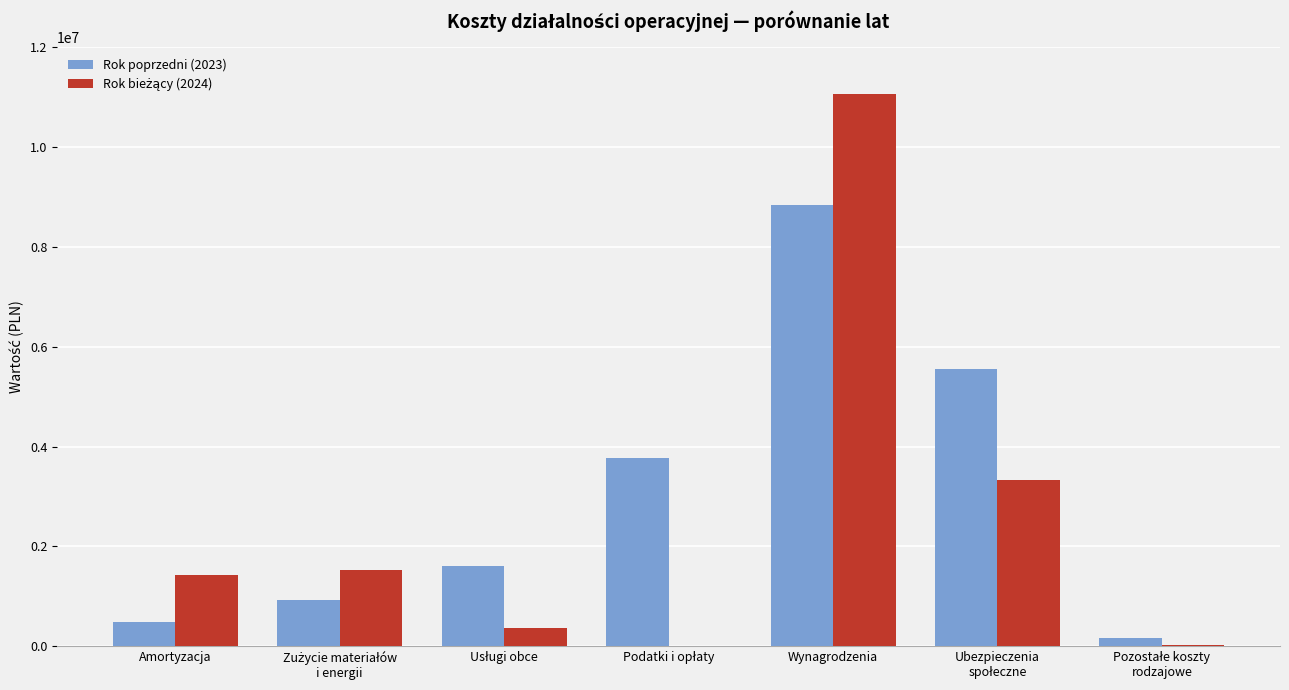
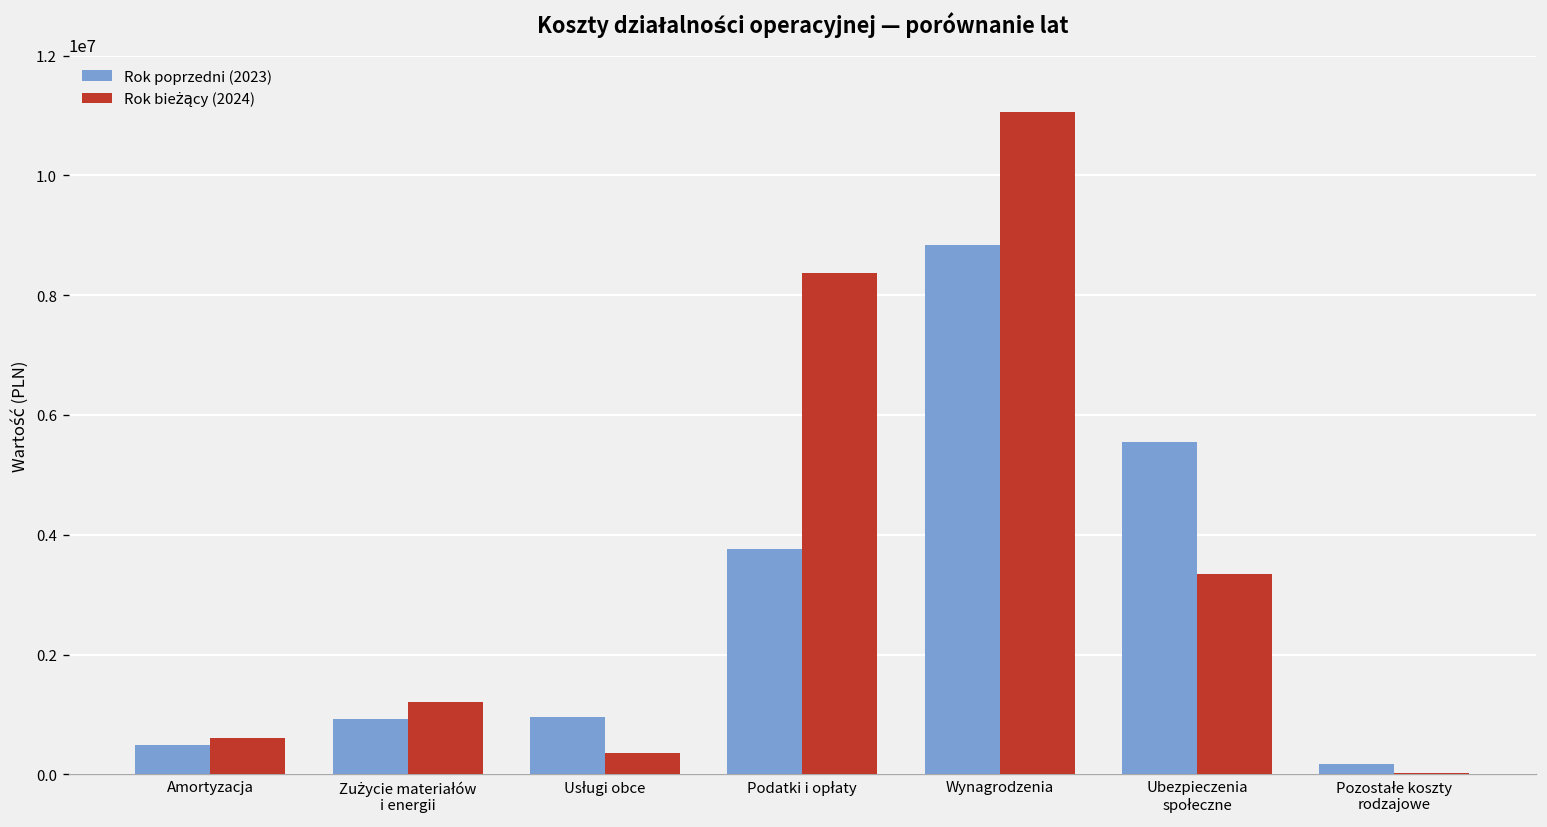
Rok bieżący (2024), Amortyzacja: 1400000 -> 600000
Rok bieżący (2024), Zużycie materiałów i energii: 1500000 -> 1200000
Rok poprzedni (2023), Usługi obce: 1600000 -> 1000000
Rok bieżący (2024), Podatki i opłaty: 0 -> 8400000
